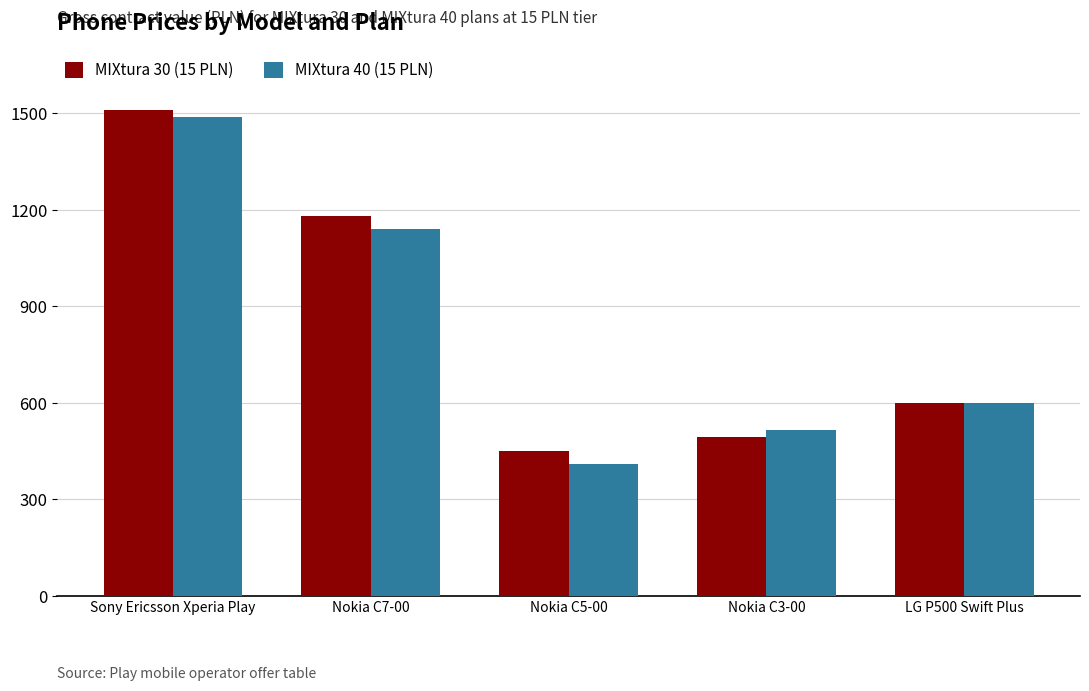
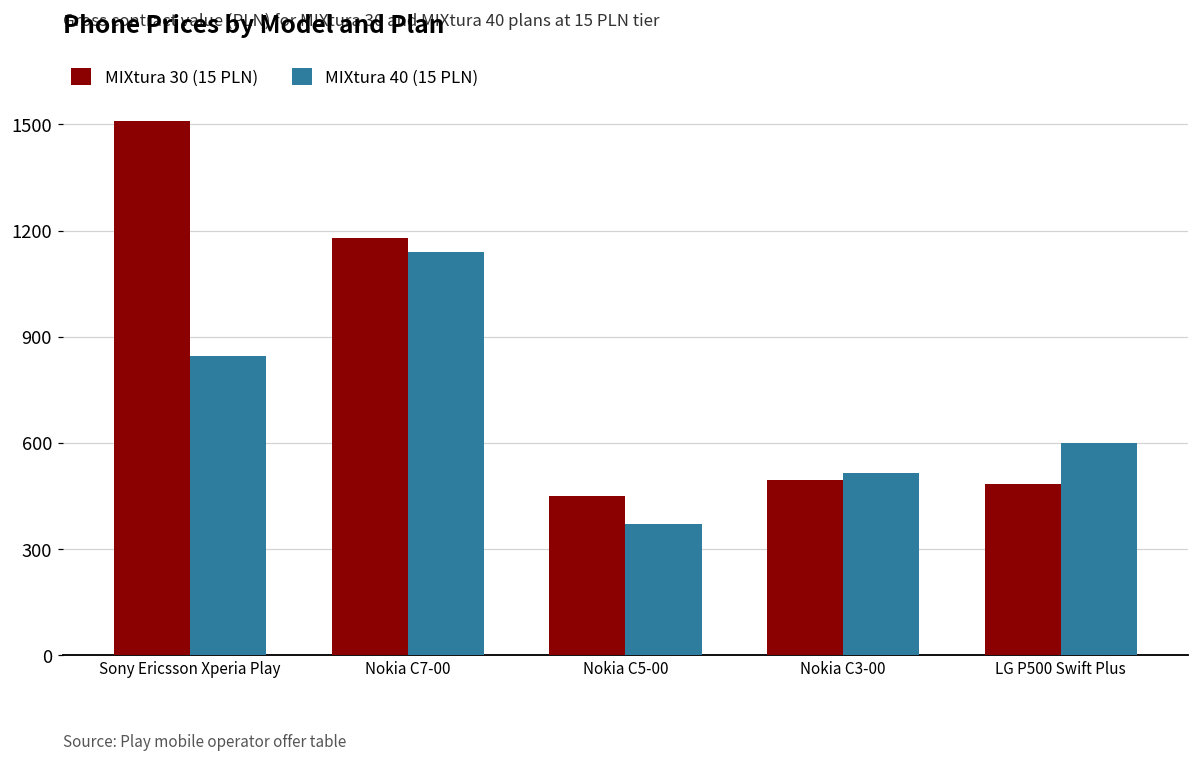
MIXtura 40 (15 PLN), Sony Ericsson Xperia Play: 1490 -> 850
MIXtura 40 (15 PLN), Nokia C5-00: 410 -> 370
MIXtura 30 (15 PLN), LG P500 Swift Plus: 600 -> 490
